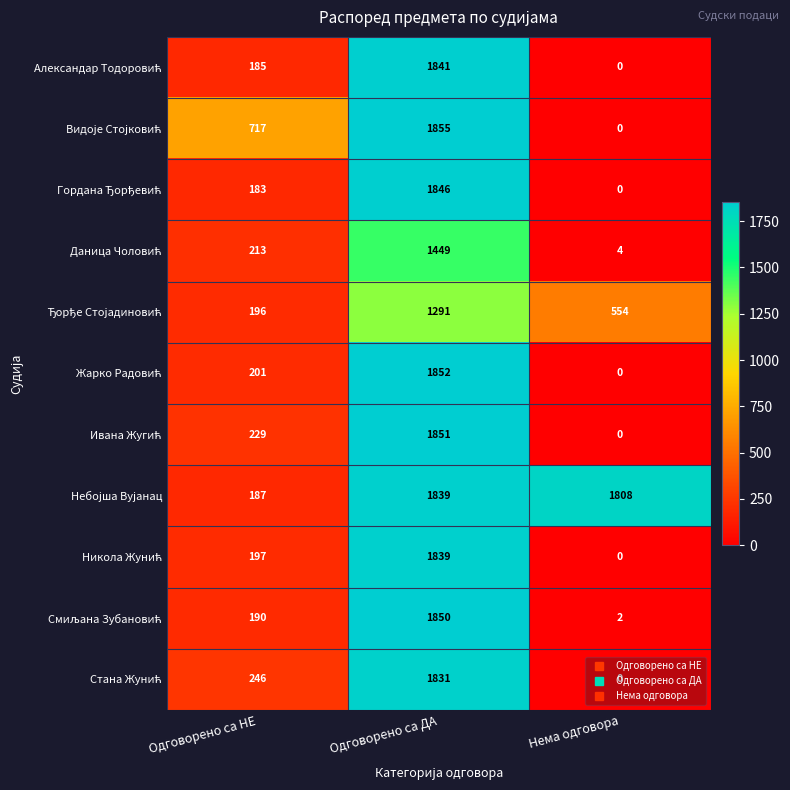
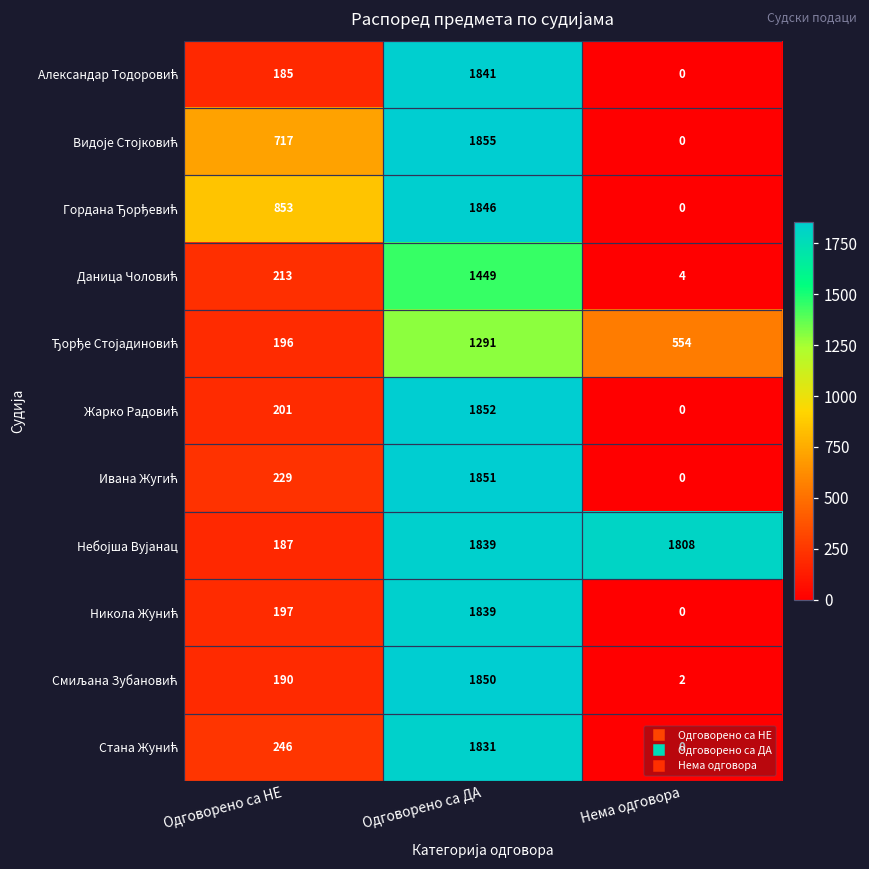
Гордана Ђорђевић, Одговорено са НЕ: 183 -> 853
